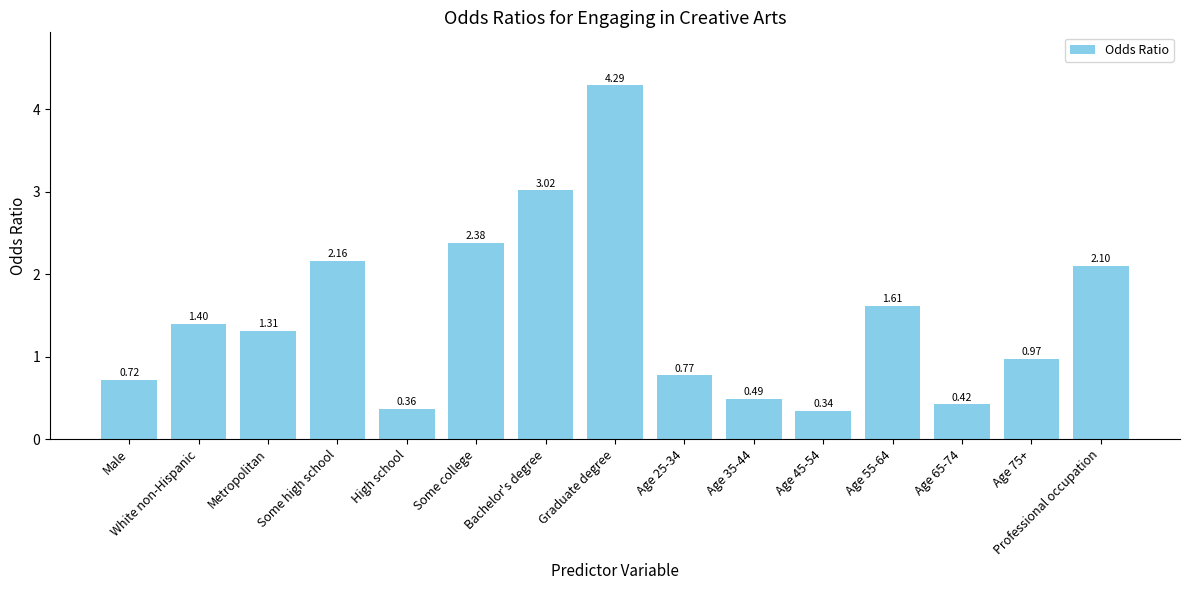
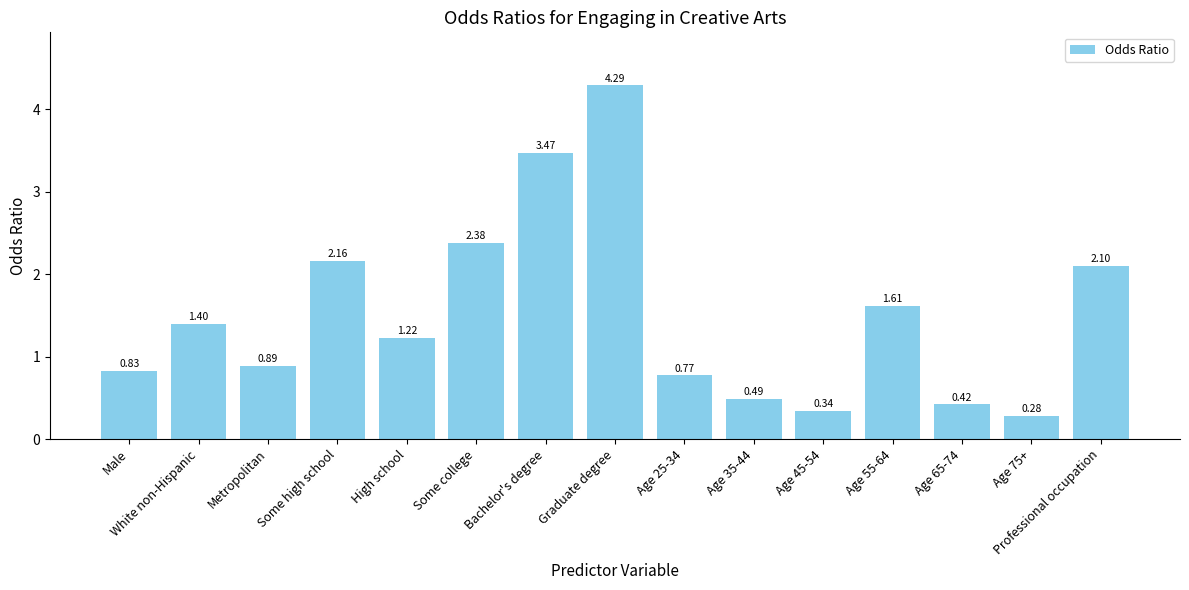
Male: 0.72 -> 0.83
Metropolitan: 1.31 -> 0.89
High school: 0.36 -> 1.22
Bachelor's degree: 3.02 -> 3.47
Age 75+: 0.97 -> 0.28
